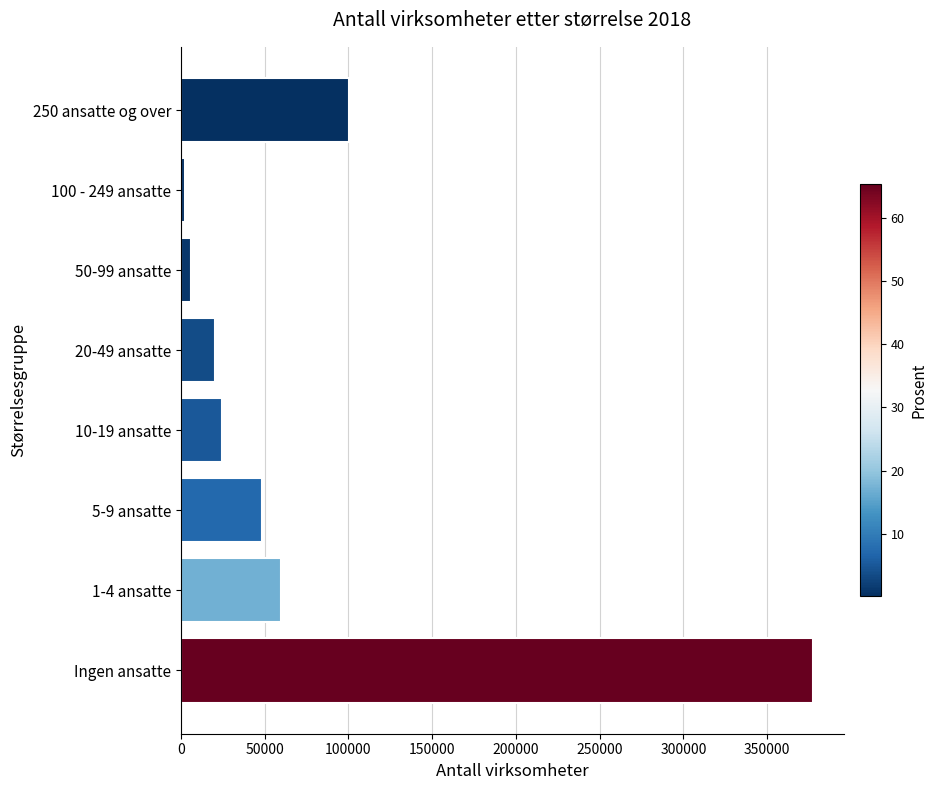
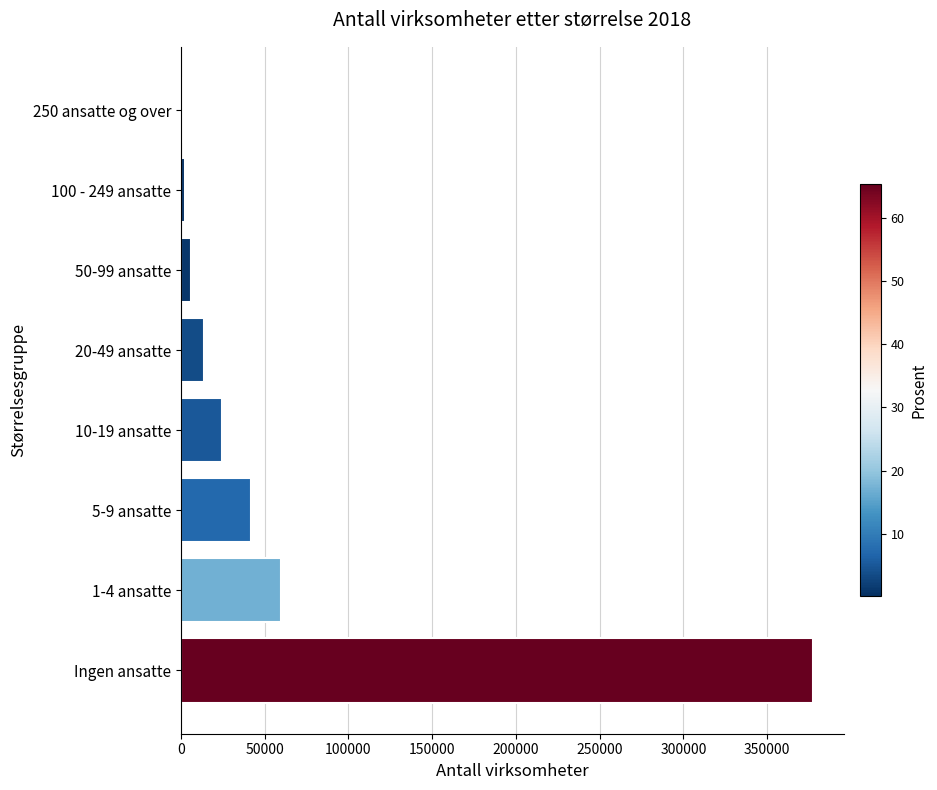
250 ansatte og over: 100000 -> 1000
20-49 ansatte: 21000 -> 14000
5-9 ansatte: 49000 -> 42000
